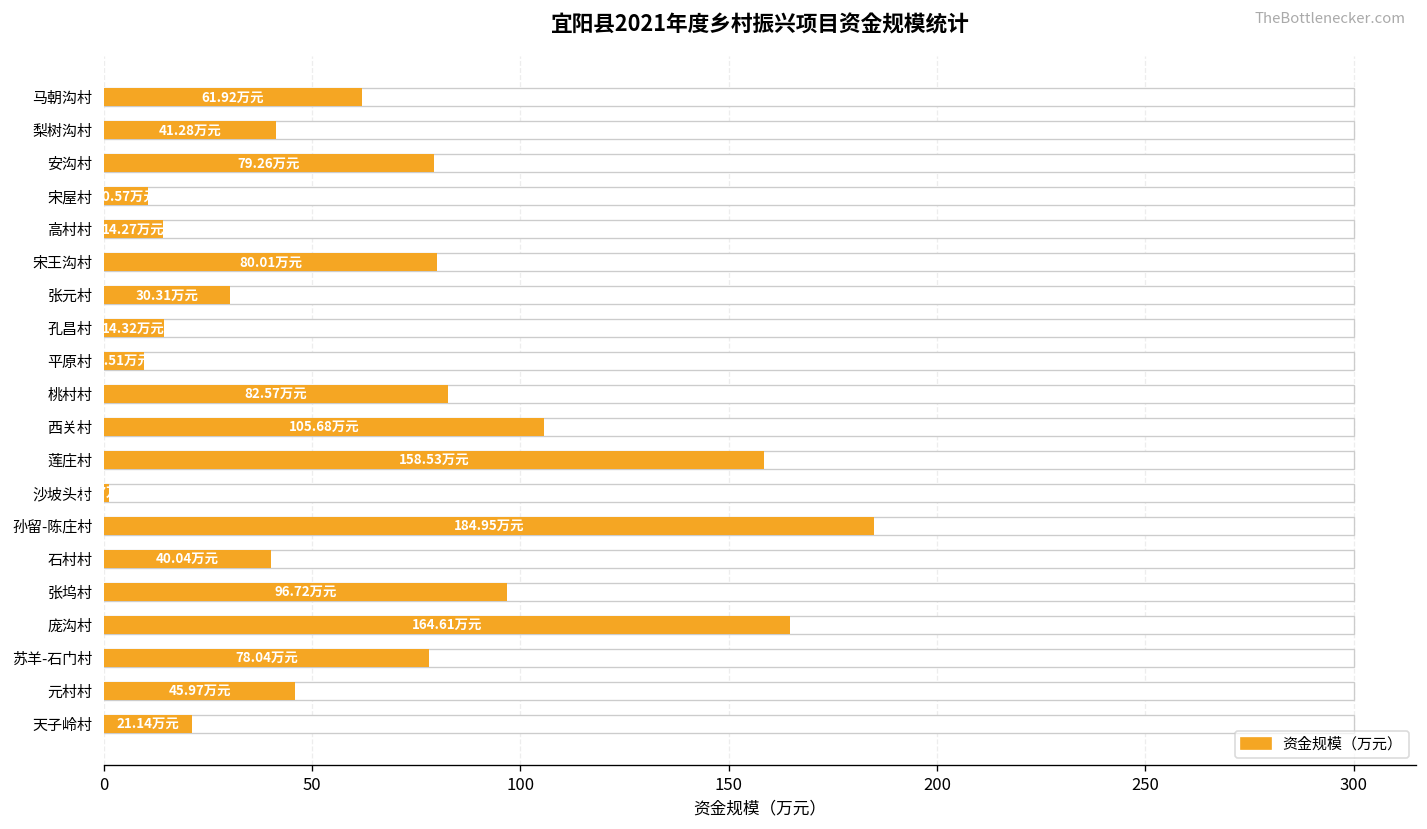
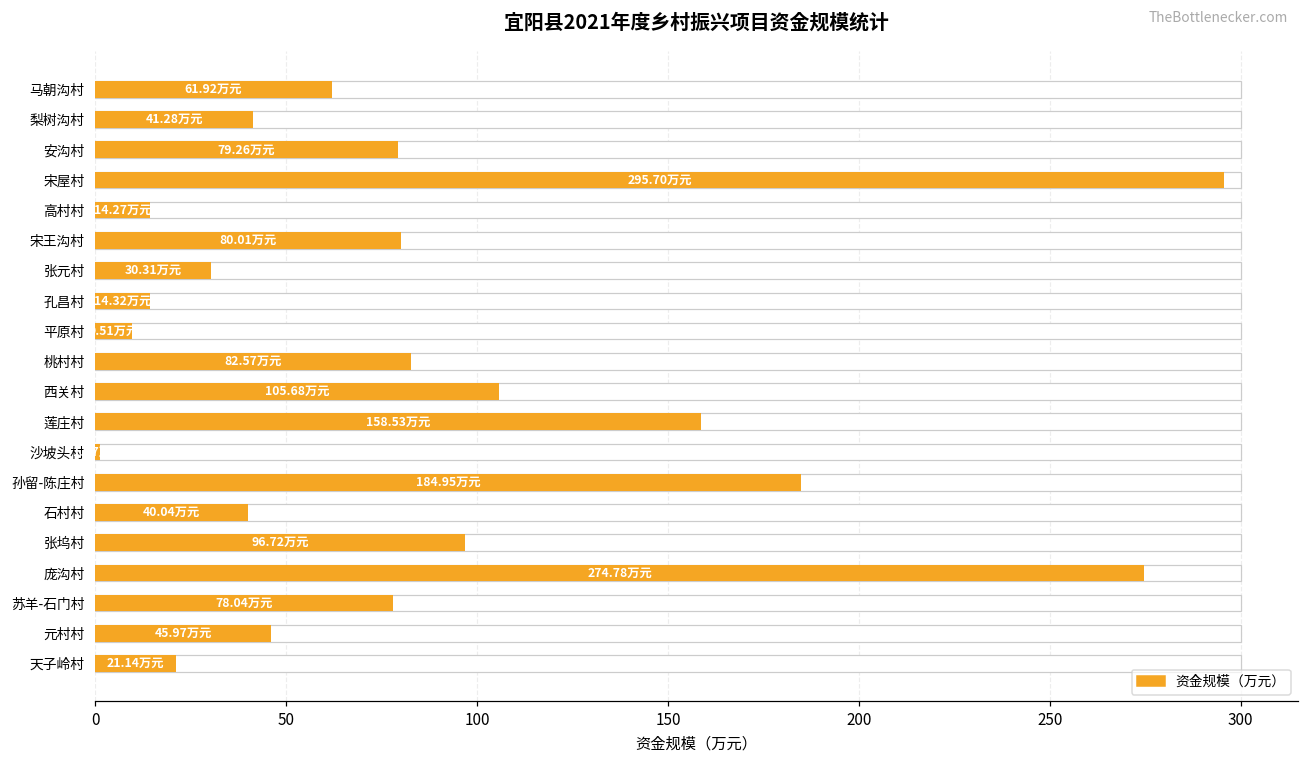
资金规模（万元）, 宋屋村: 10.57 -> 295.70
资金规模（万元）, 庞沟村: 164.61 -> 274.78
